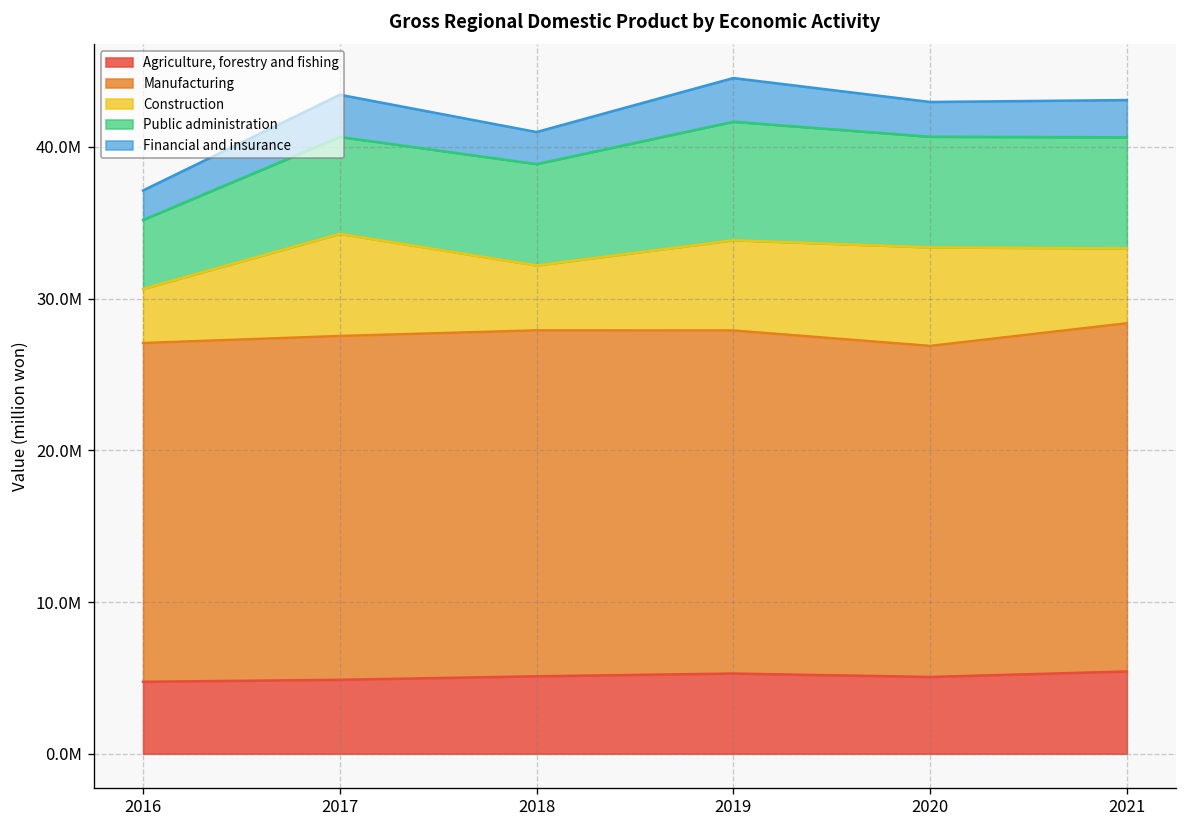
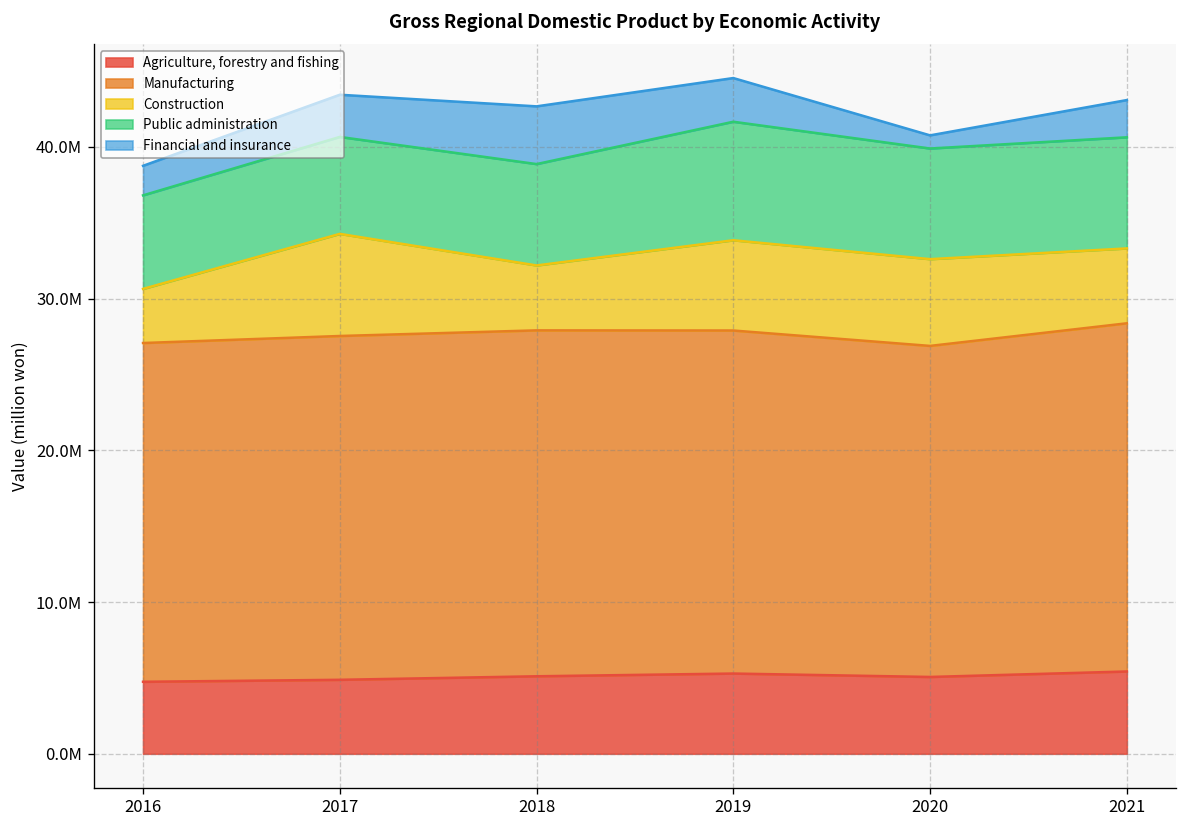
Public administration, 2016: 4500000 -> 6200000
Financial and insurance, 2018: 2100000 -> 3800000
Construction, 2020: 6500000 -> 5700000
Financial and insurance, 2020: 2300000 -> 900000
